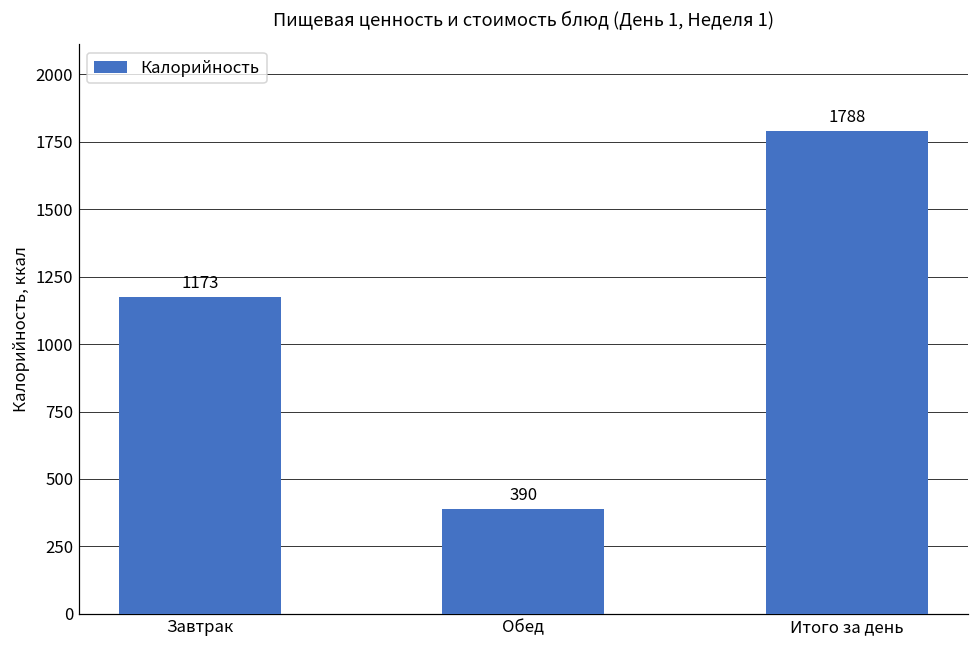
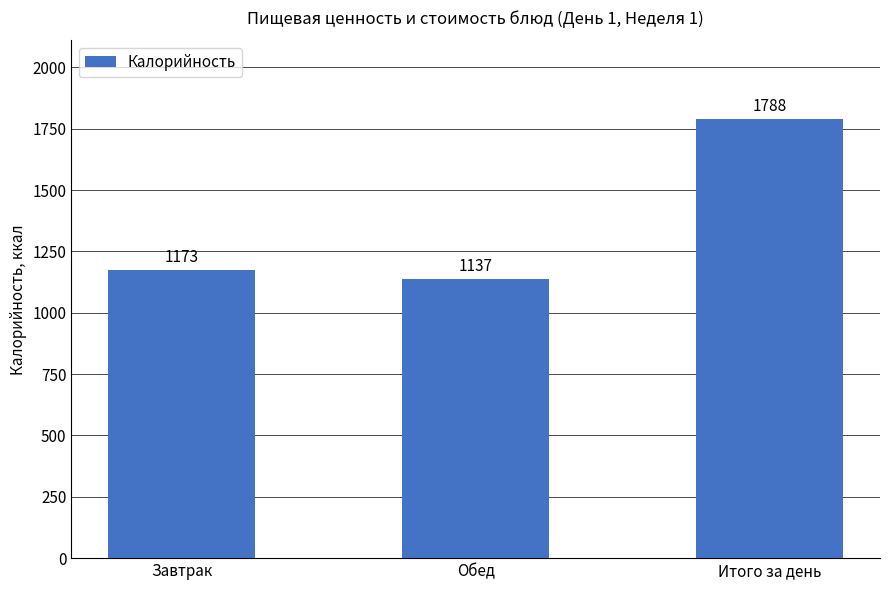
Обед: 390 -> 1137
